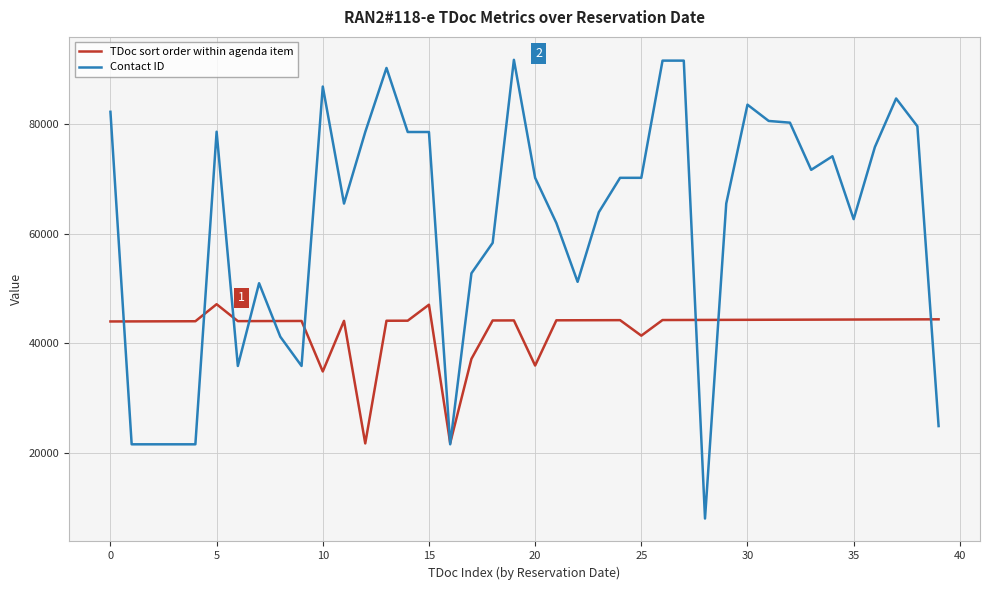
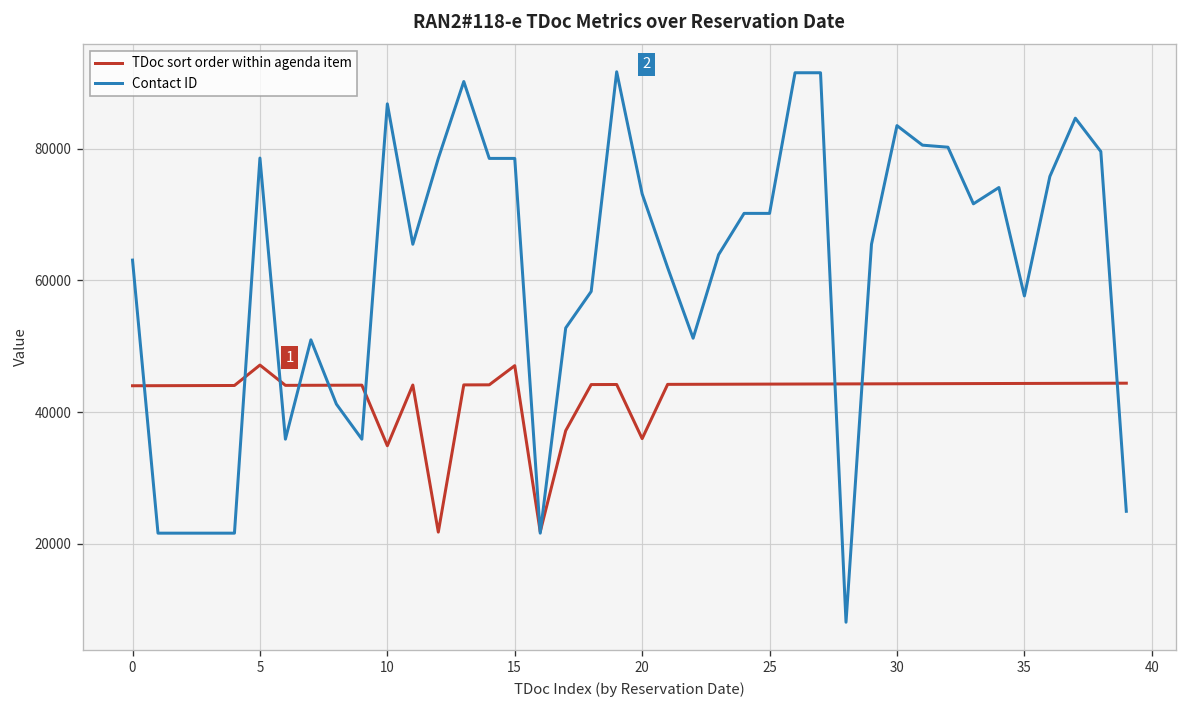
Contact ID, 0: 82000 -> 63000
Contact ID, 20: 70000 -> 73000
TDoc sort order within agenda item, 25: 41000 -> 44000
Contact ID, 35: 63000 -> 58000
